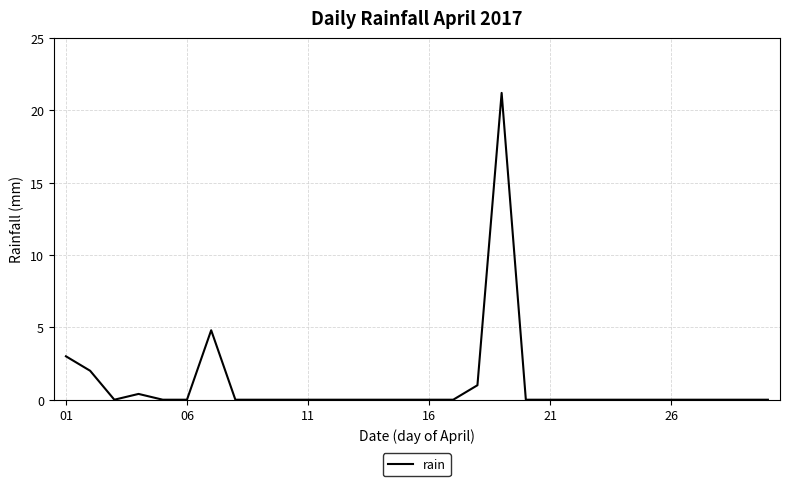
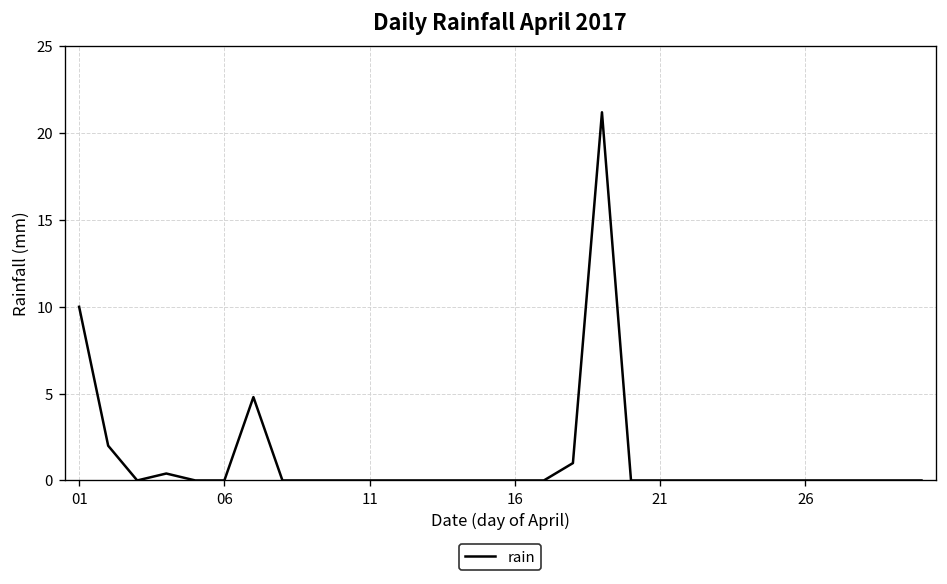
01: 3 -> 10
